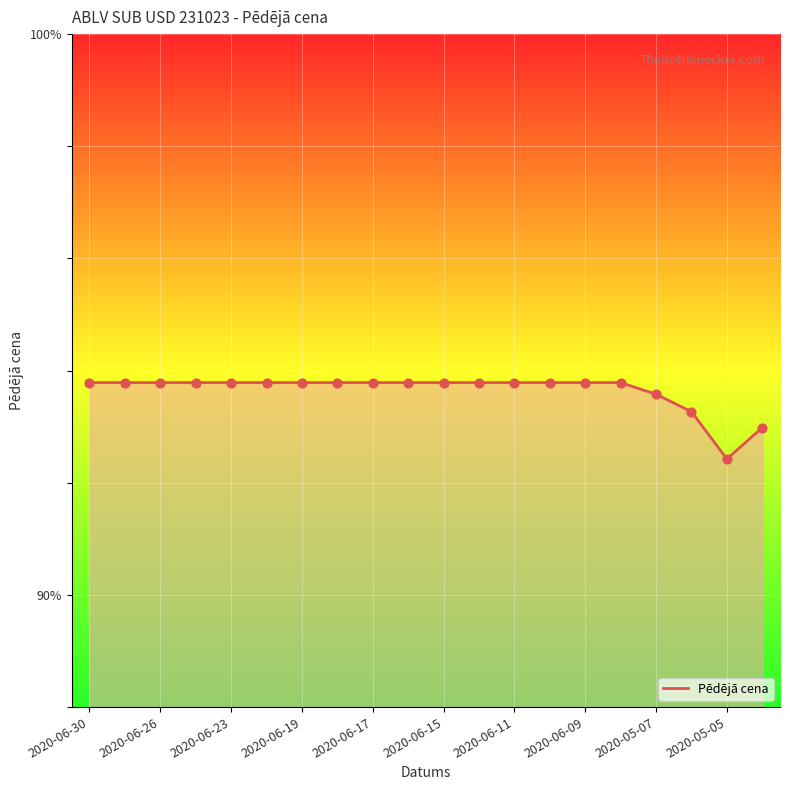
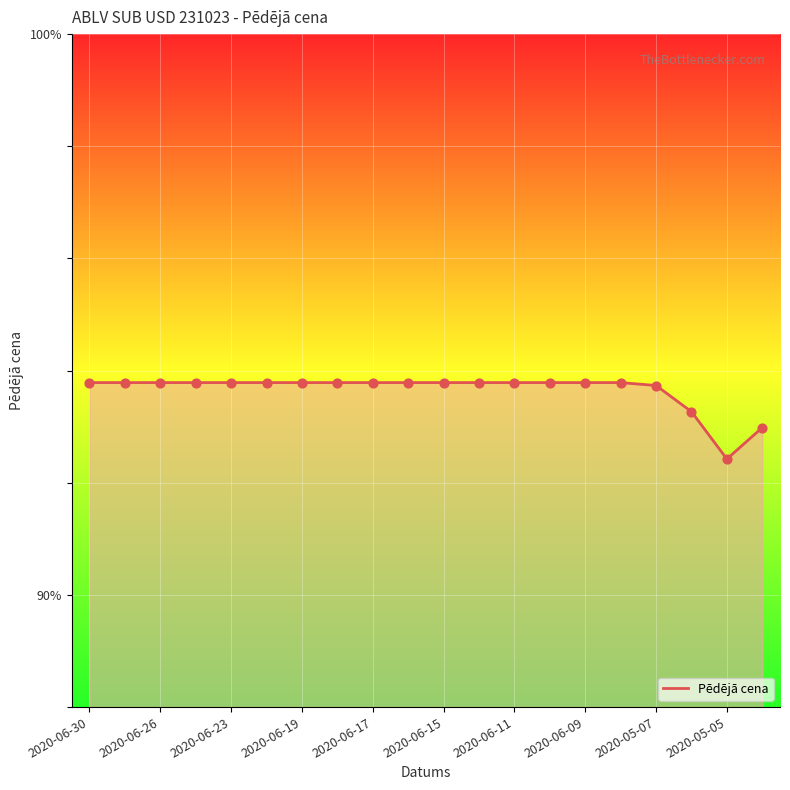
2020-05-07: 93.6% -> 93.7%
